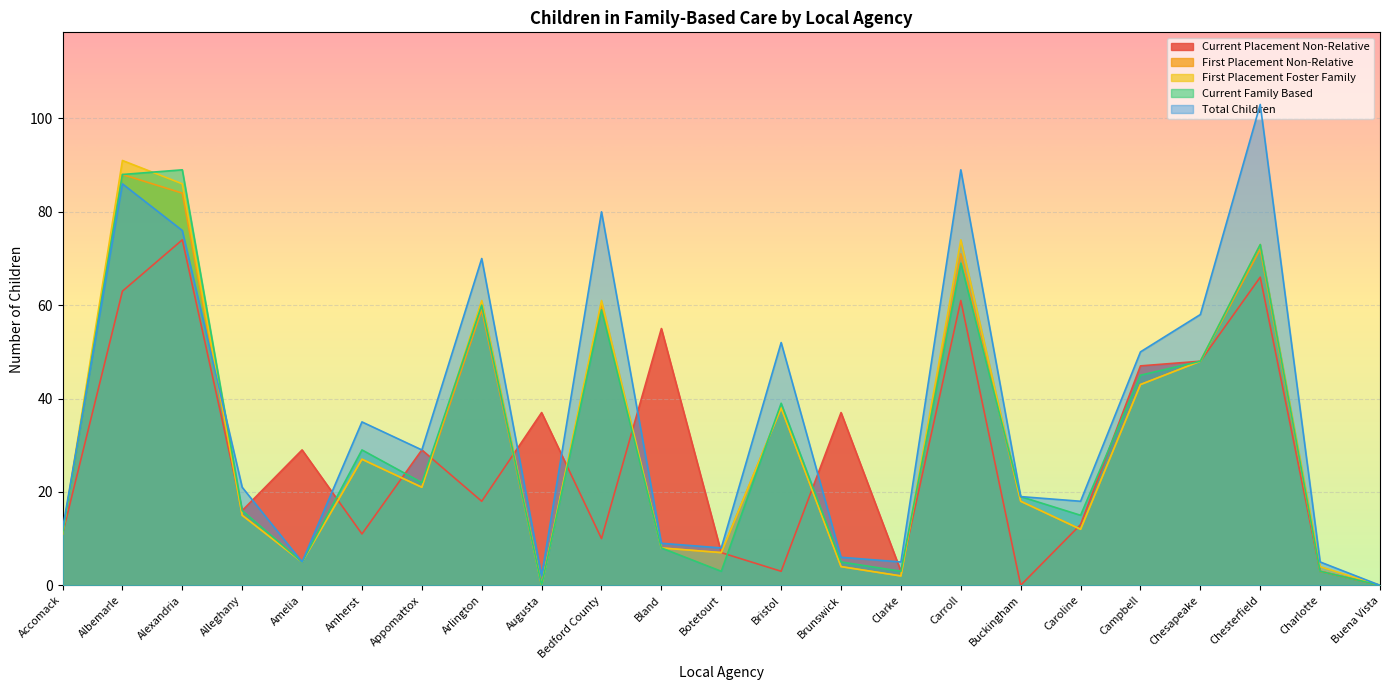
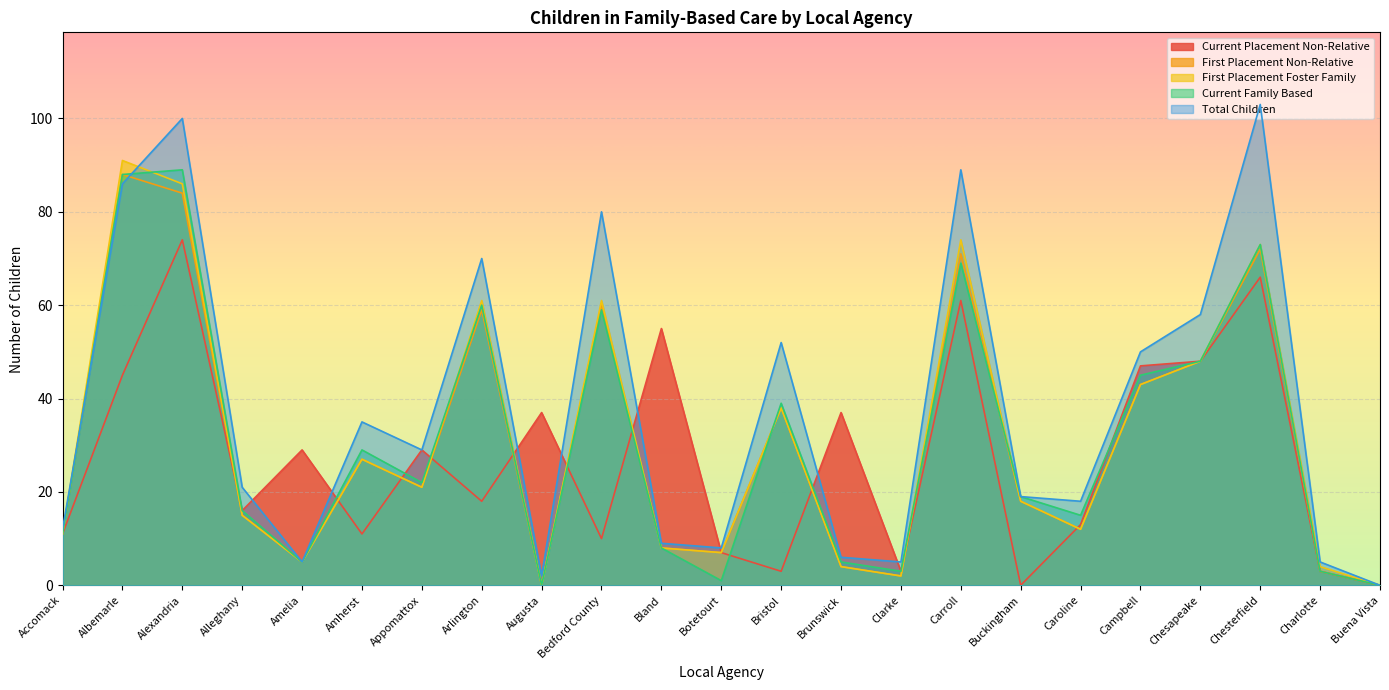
Current Placement Non-Relative, Albemarle: 63 -> 45
Total Children, Alexandria: 76 -> 100
Current Family Based, Botetourt: 3 -> 1
